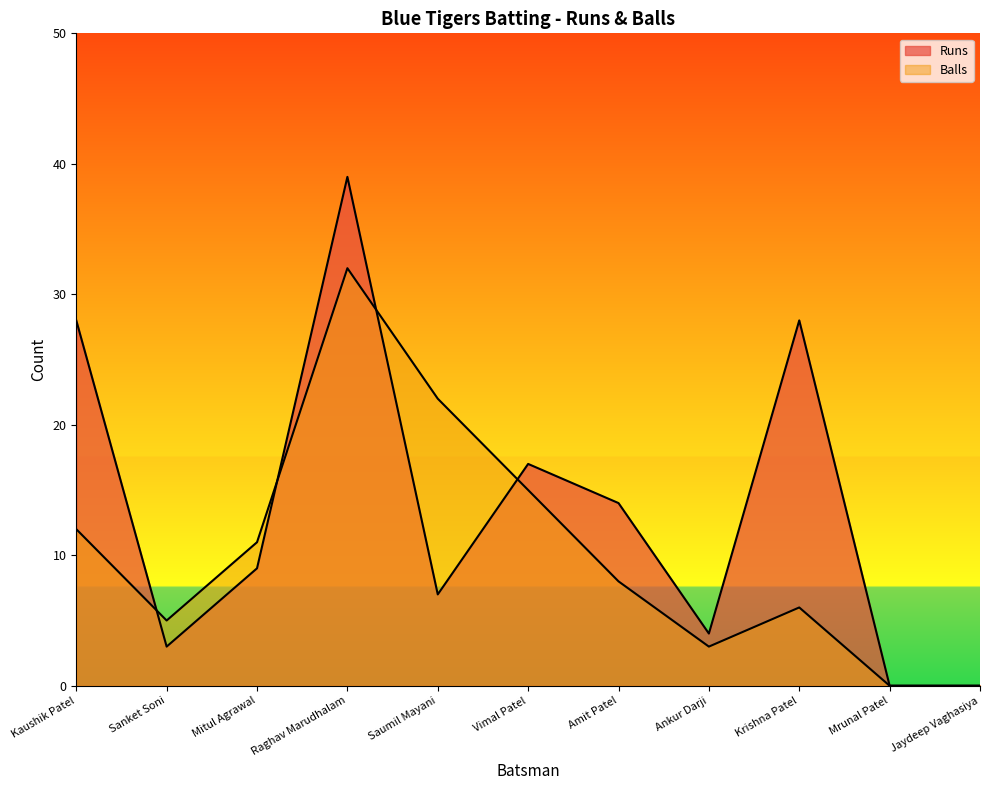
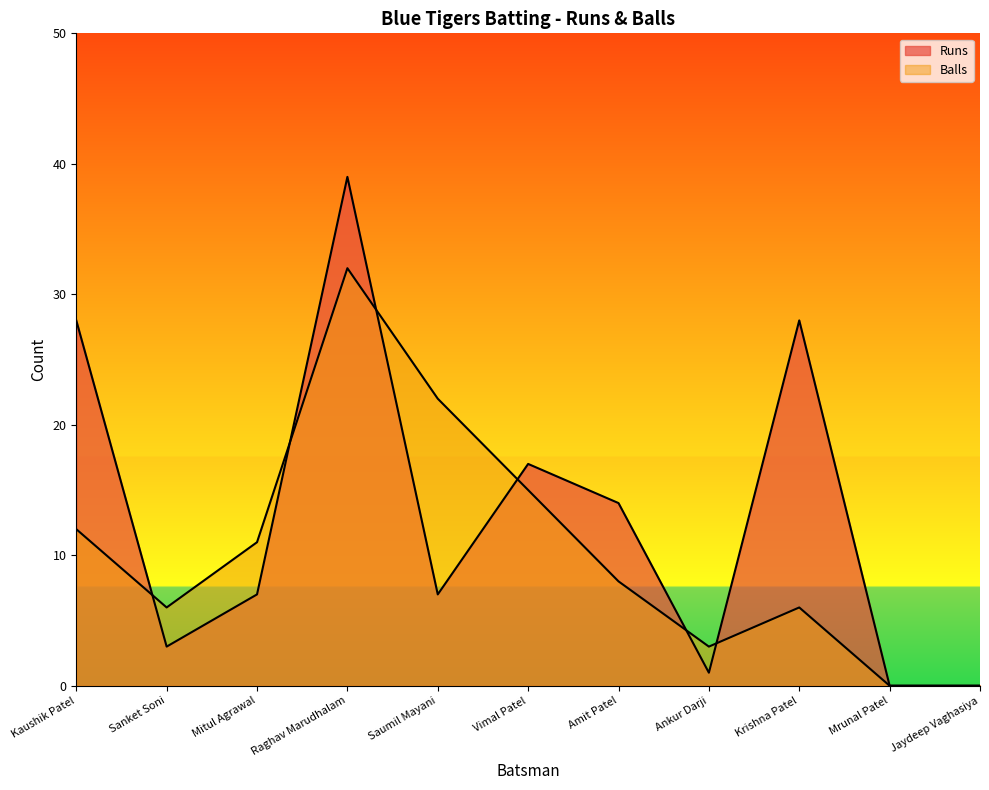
Balls, Sanket Soni: 5 -> 6
Runs, Mitul Agrawal: 9 -> 7
Runs, Ankur Darji: 4 -> 1
